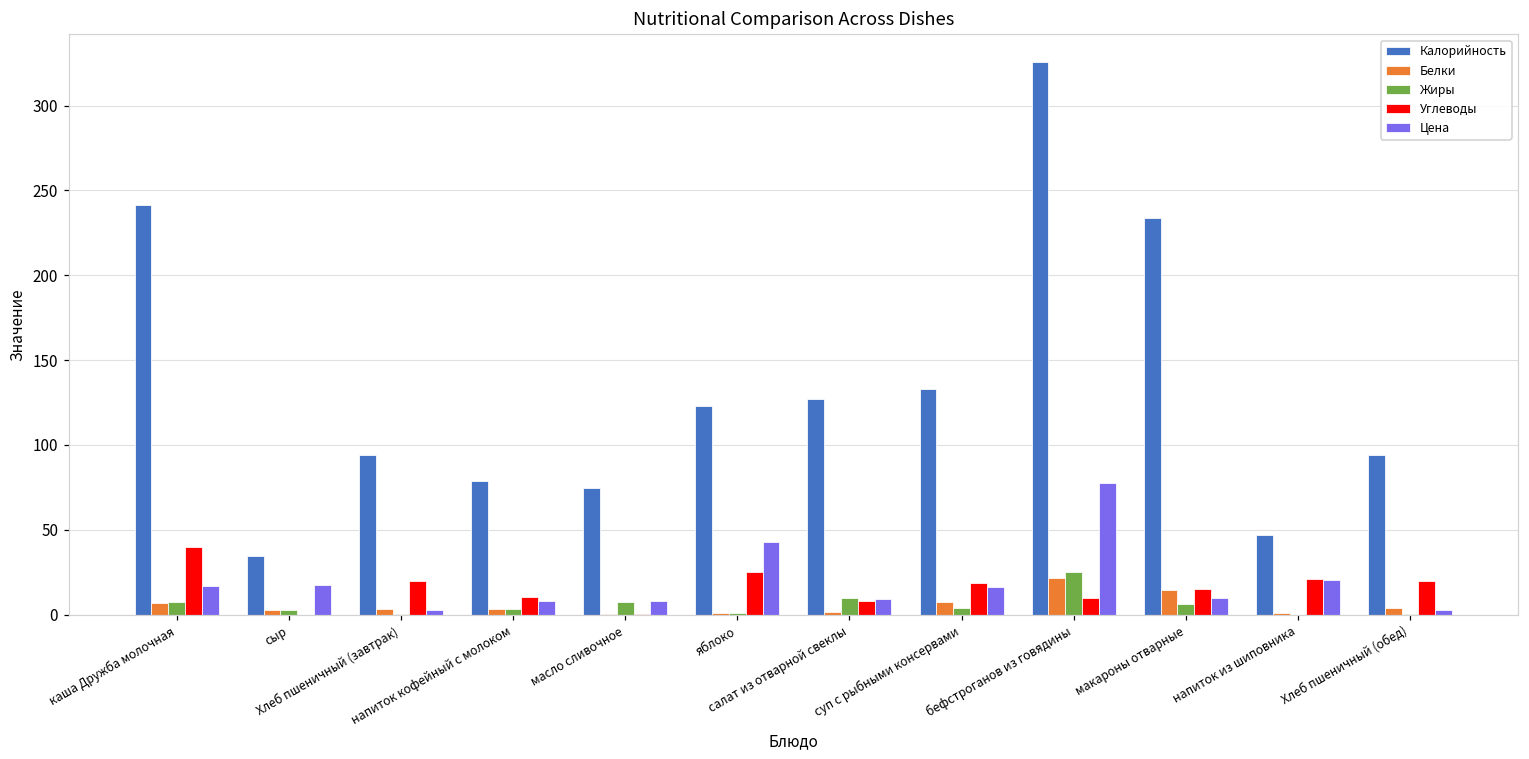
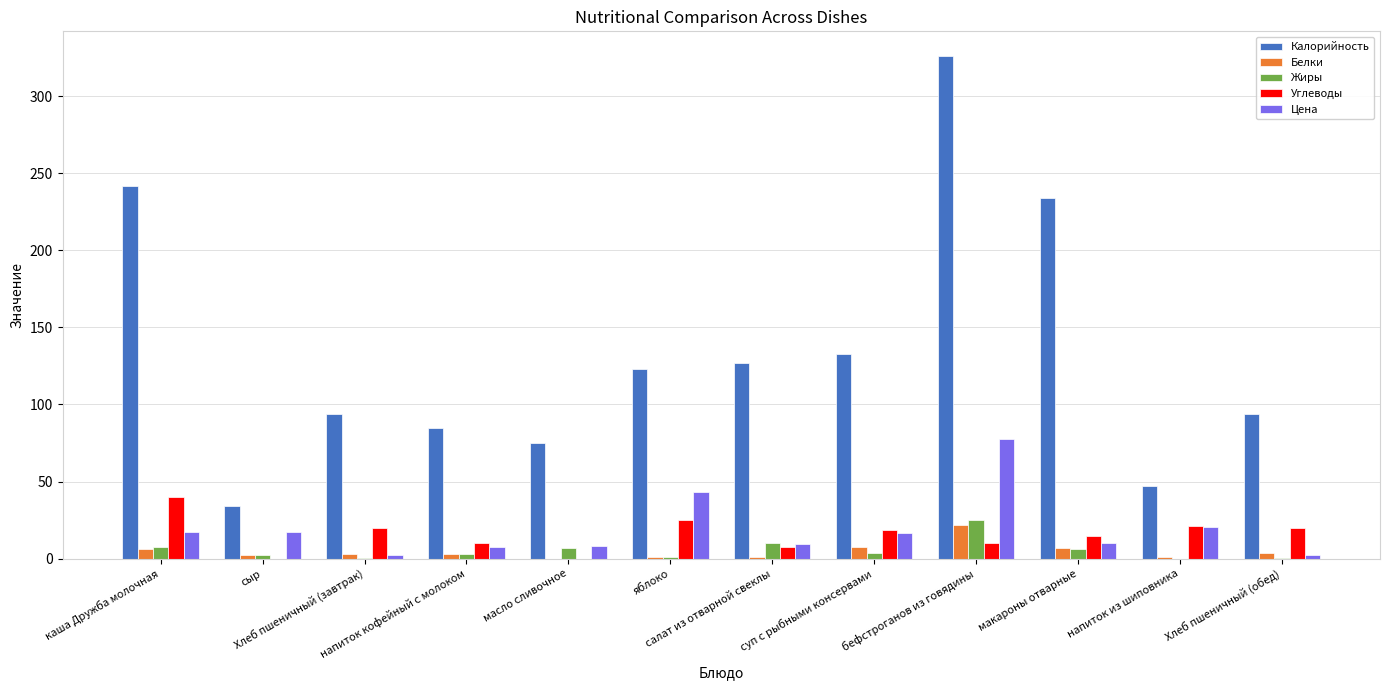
Калорийность, напиток кофейный с молоком: 79 -> 85
Белки, макароны отварные: 14 -> 7
